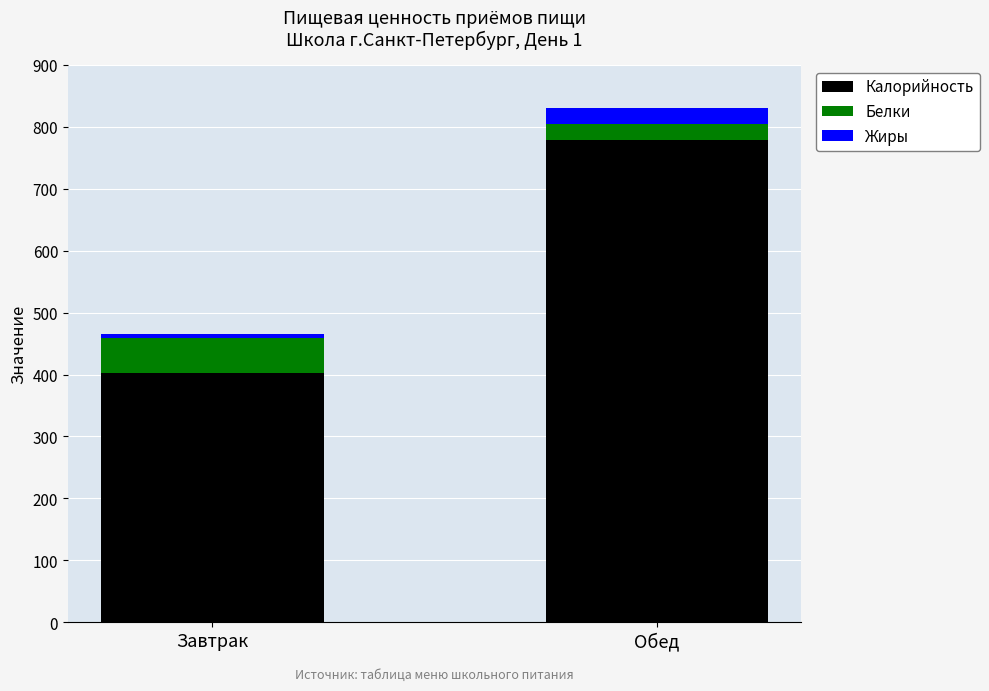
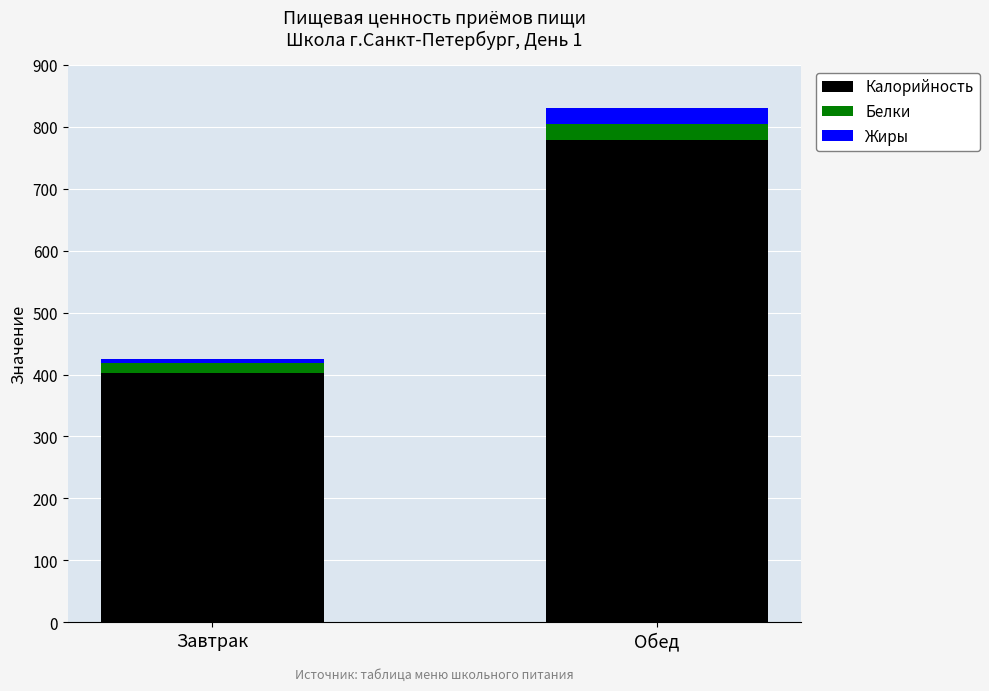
Белки, Завтрак: 60 -> 20
